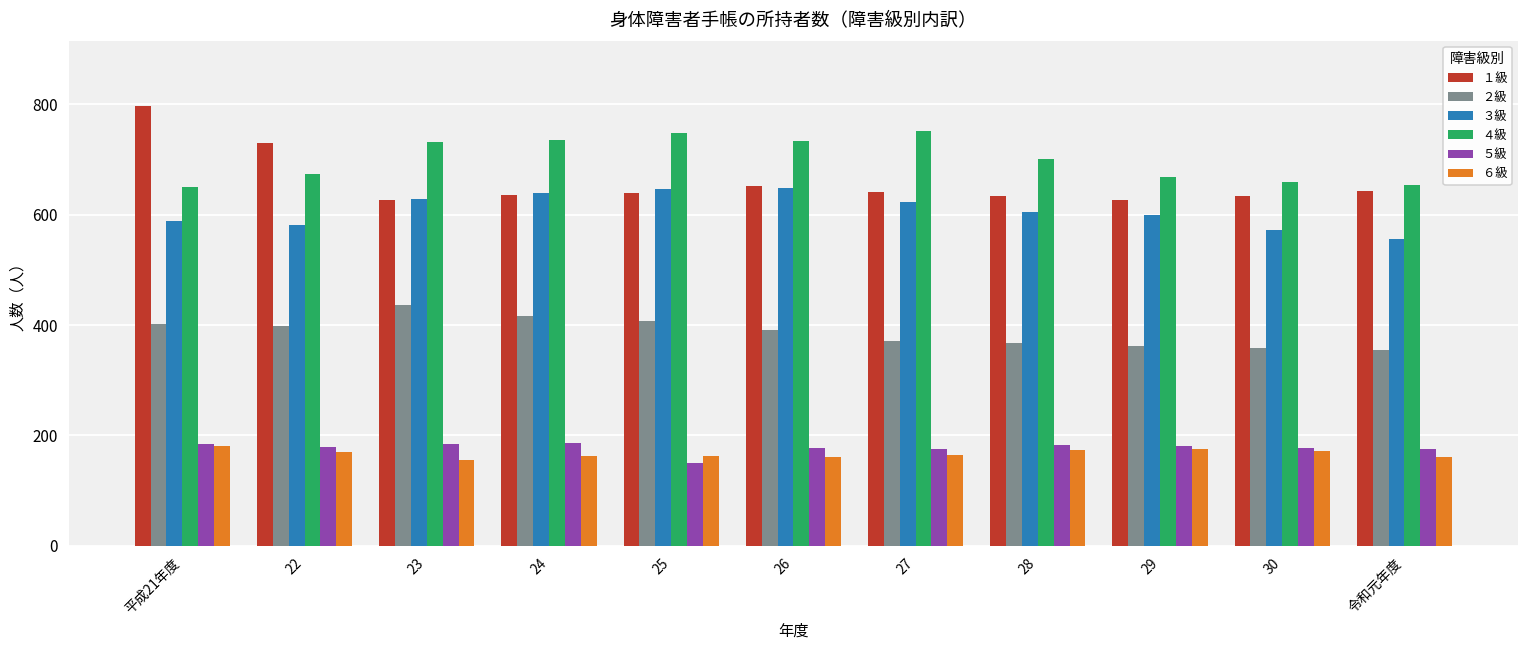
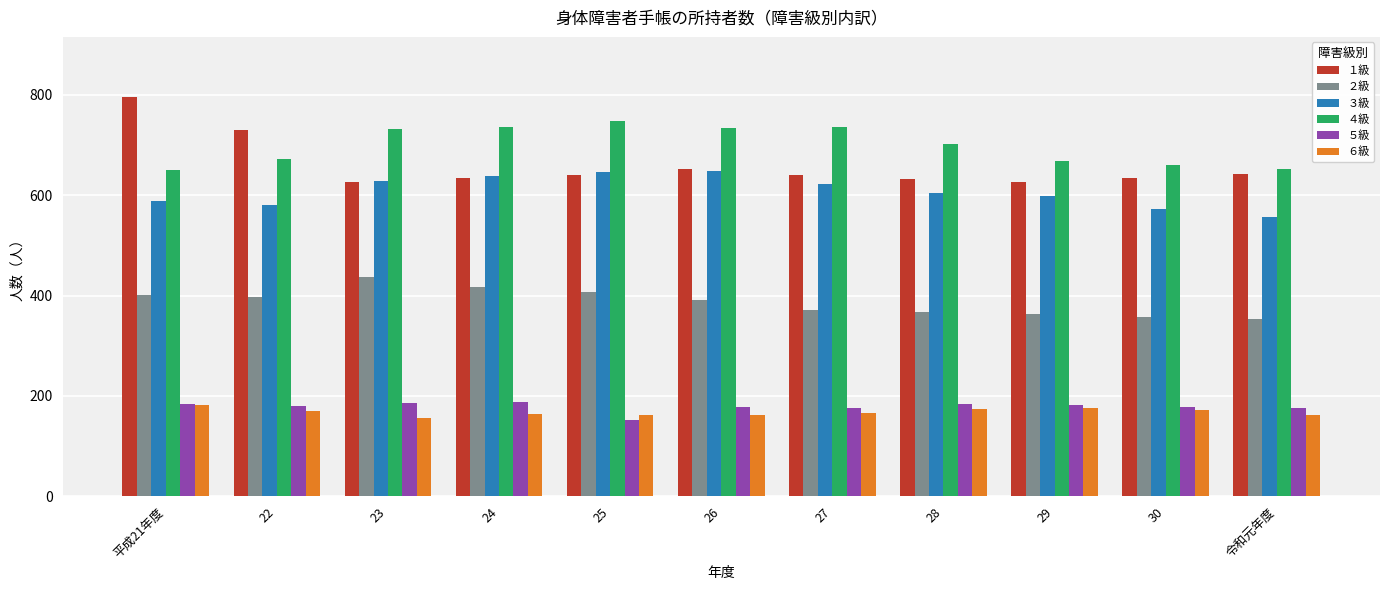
４級, 27: 750 -> 740
